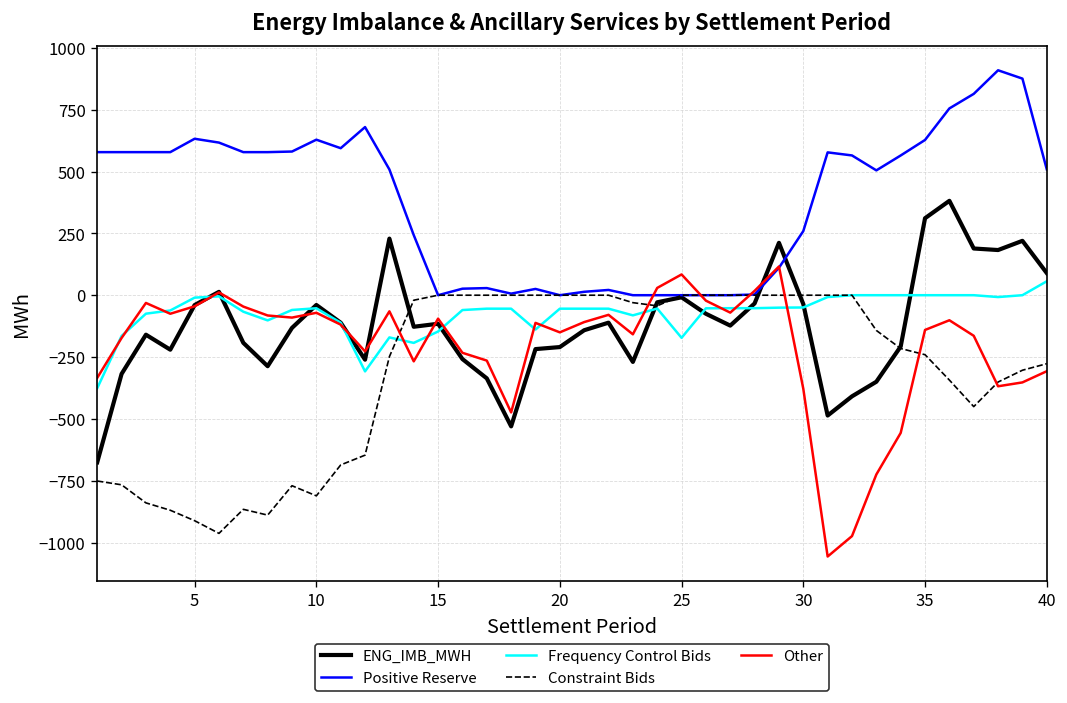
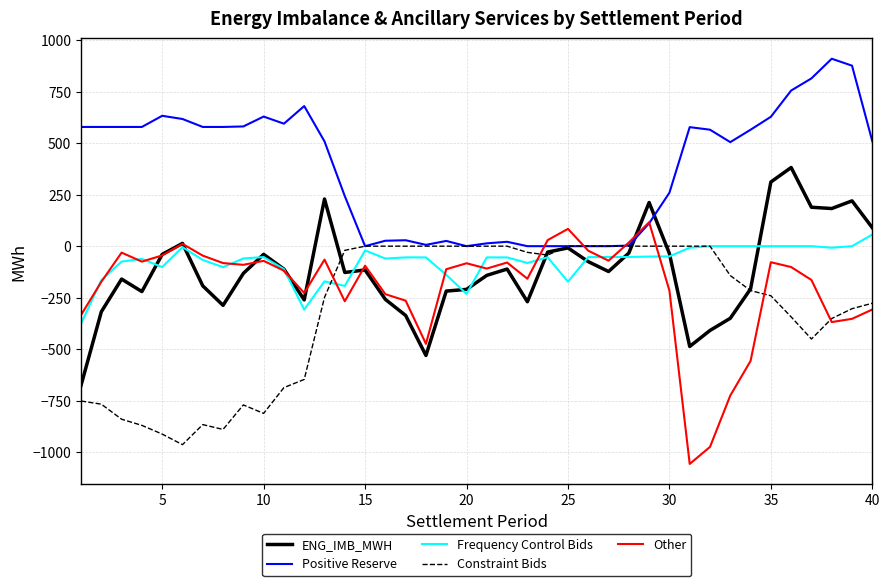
Frequency Control Bids, 5: -10 -> -100
Frequency Control Bids, 15: -150 -> -20
Frequency Control Bids, 20: -50 -> -230
Other, 20: -150 -> -80
Other, 30: -380 -> -220
Other, 35: -140 -> -80
